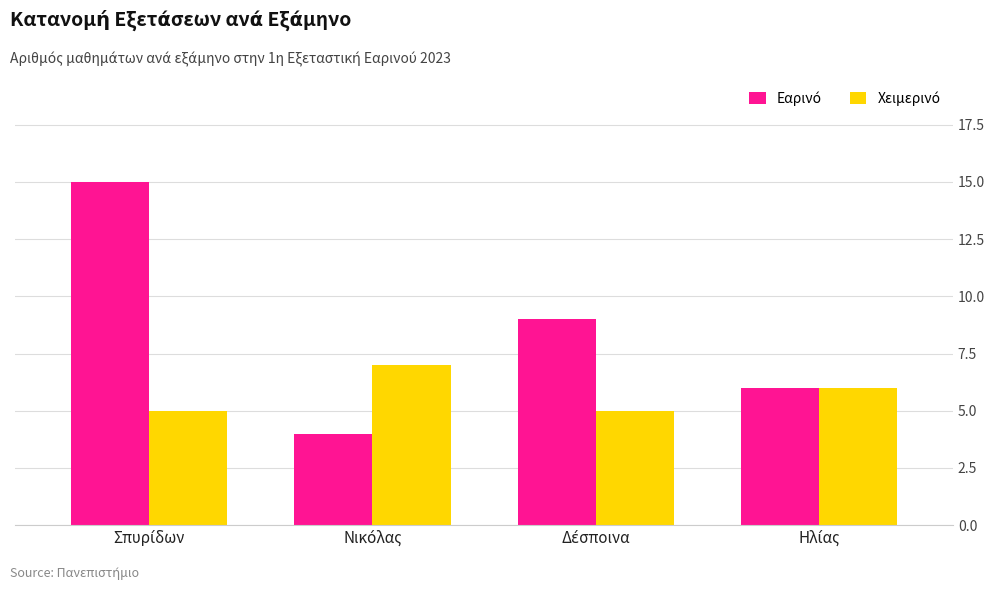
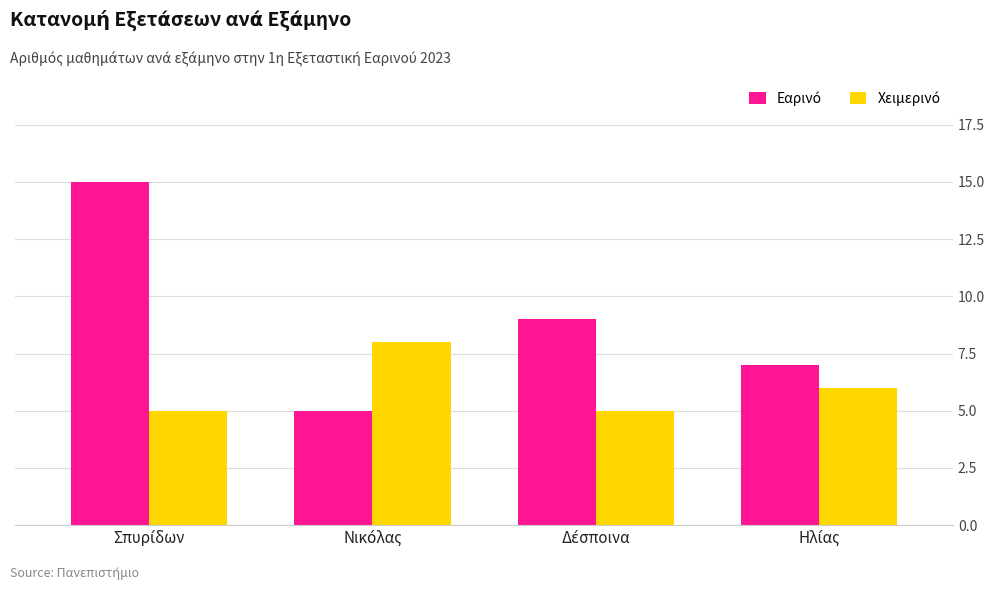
Εαρινό, Νικόλας: 4 -> 5
Χειμερινό, Νικόλας: 7 -> 8
Εαρινό, Ηλίας: 6 -> 7
